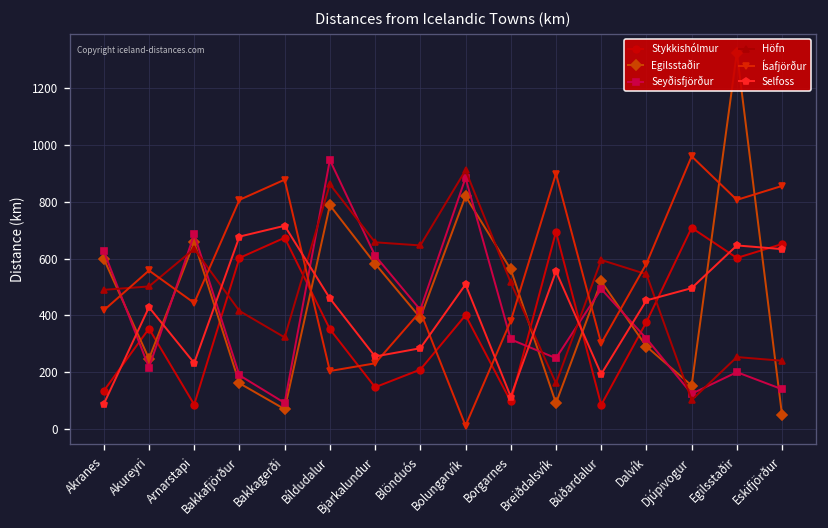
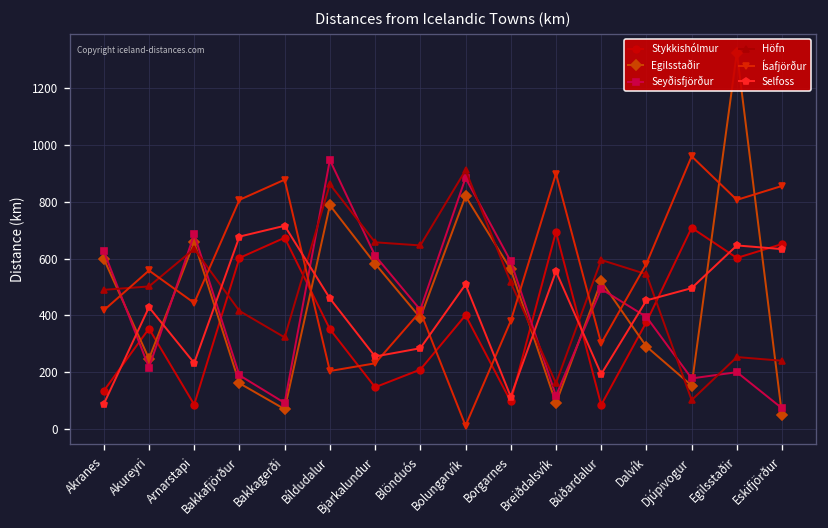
Seyðisfjörður, Borgarnes: 320 -> 590
Seyðisfjörður, Breiðdalsvík: 250 -> 120
Seyðisfjörður, Dalvík: 320 -> 400
Seyðisfjörður, Djúpivogur: 130 -> 180
Seyðisfjörður, Eskifjörður: 140 -> 70
